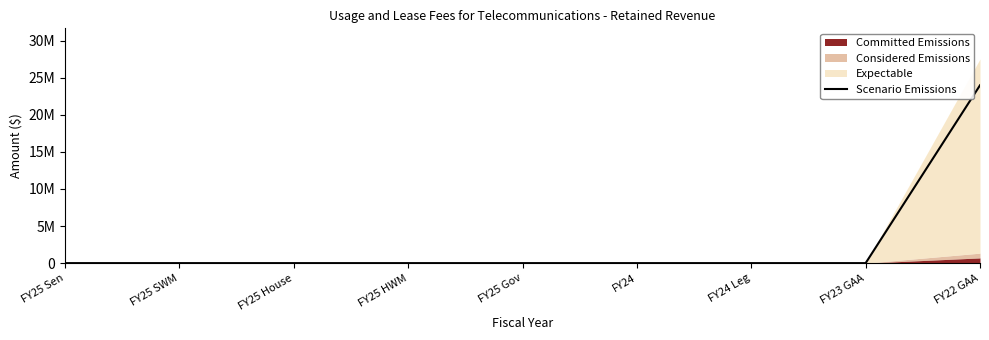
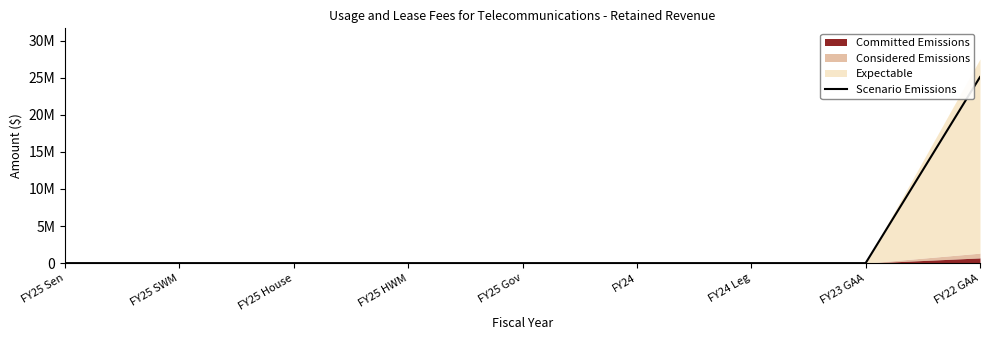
Scenario Emissions, FY22 GAA: 24000000 -> 25000000
